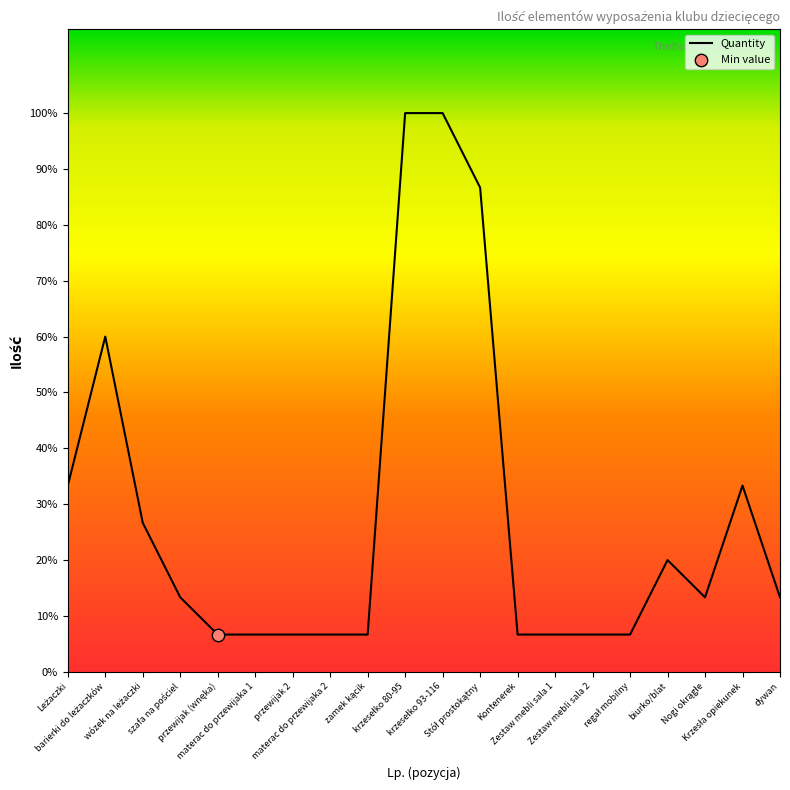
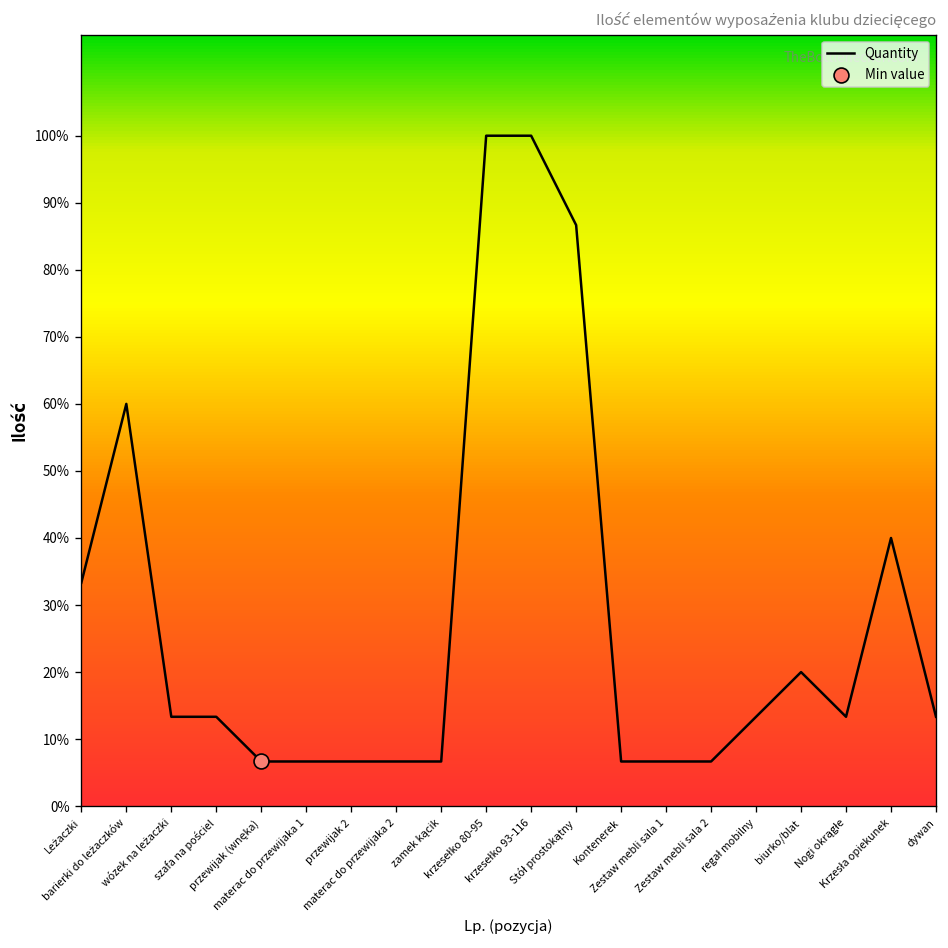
Quantity, wózek na leżaczki: 27% -> 13%
Quantity, regał mobilny: 7% -> 13%
Quantity, Krzesła opiekunek: 33% -> 40%
